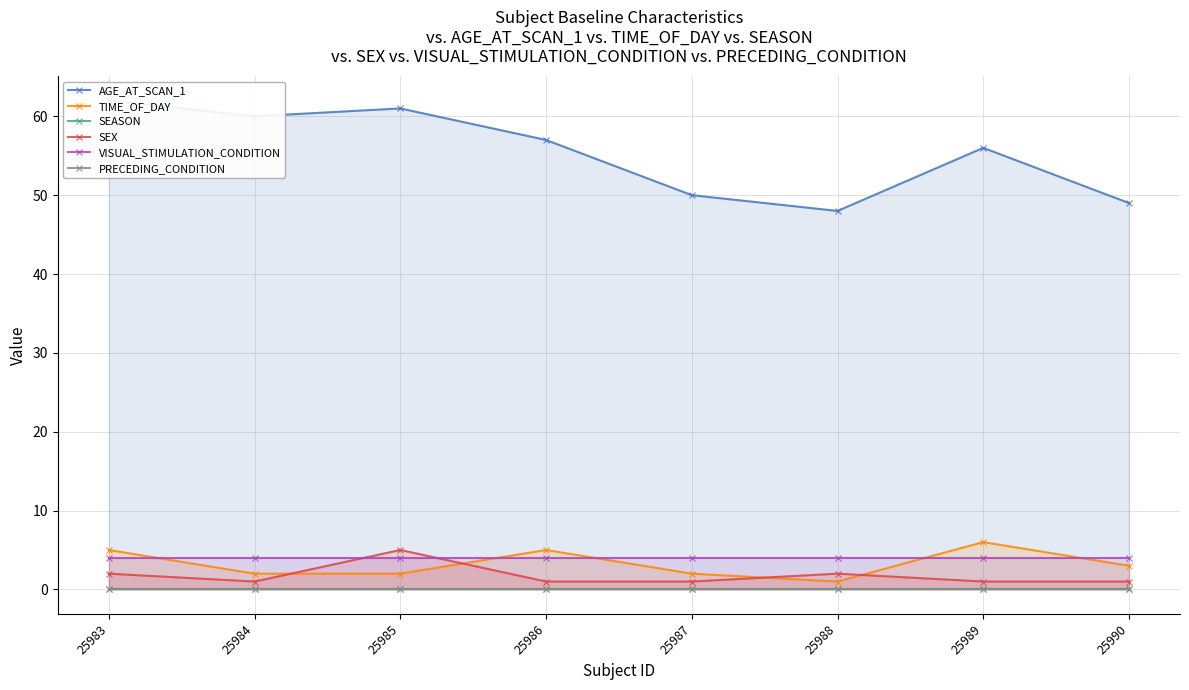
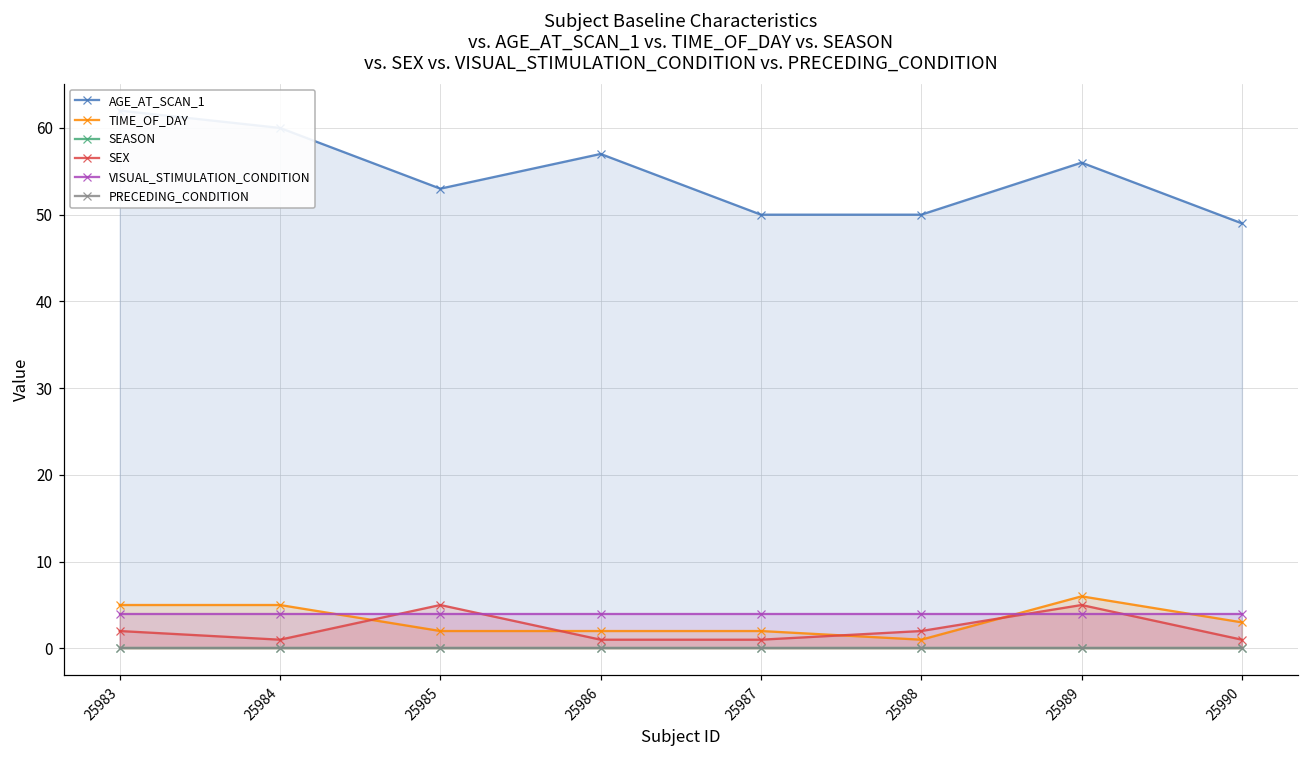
TIME_OF_DAY, 25984: 2 -> 5
AGE_AT_SCAN_1, 25985: 61 -> 53
TIME_OF_DAY, 25986: 5 -> 2
AGE_AT_SCAN_1, 25988: 48 -> 50
SEX, 25989: 1 -> 5
